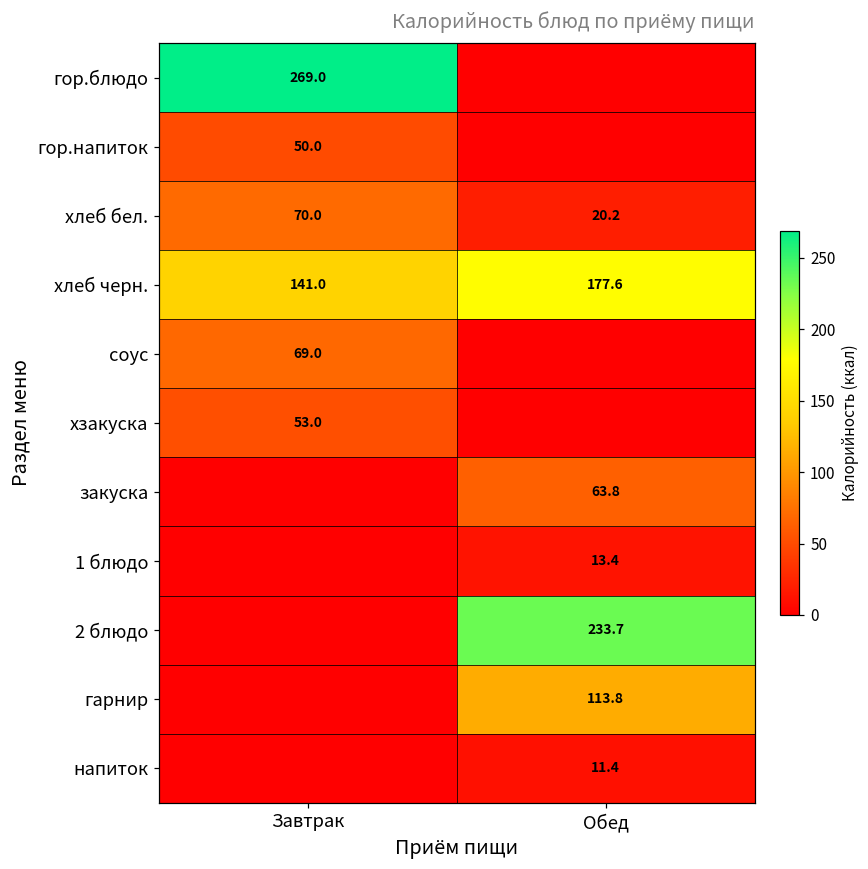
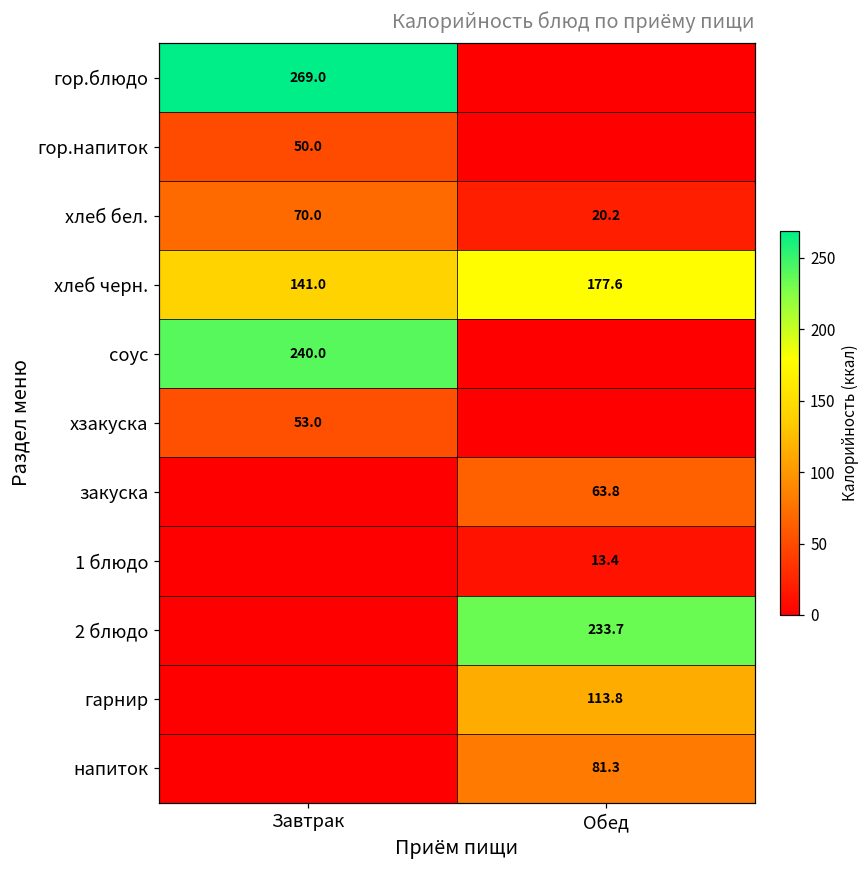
соус, Завтрак: 69.0 -> 240.0
напиток, Обед: 11.4 -> 81.3
